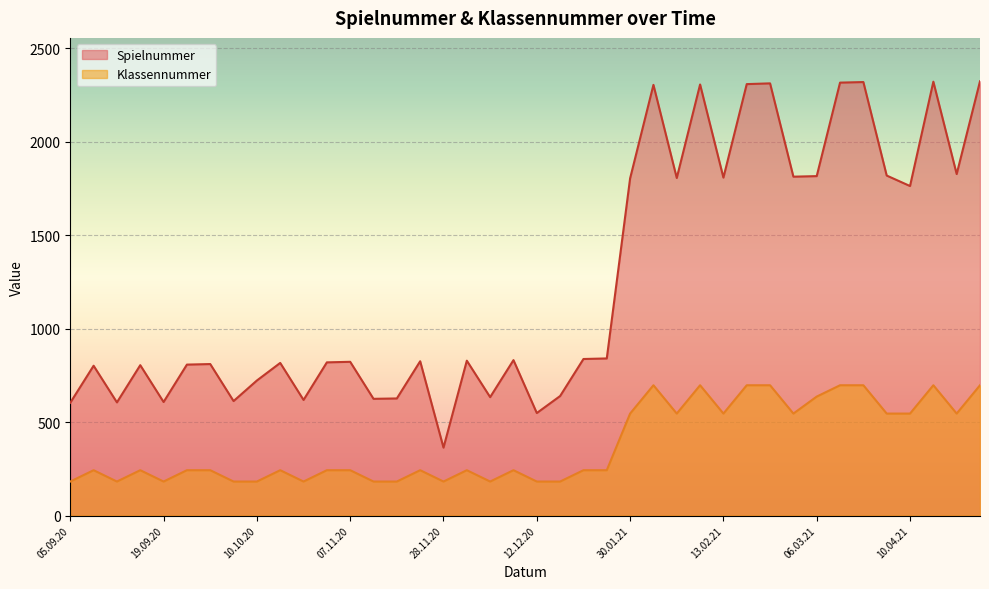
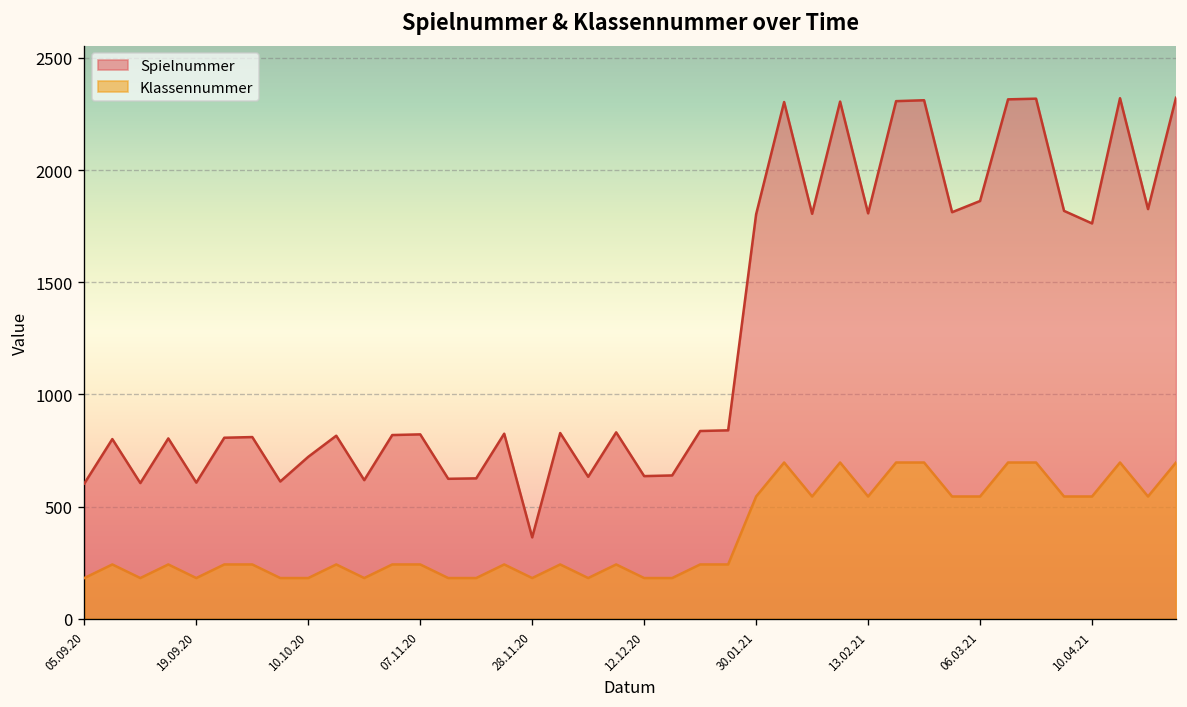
Spielnummer, 12.12.20: 550 -> 640
Spielnummer, 06.03.21: 1820 -> 1860
Klassennummer, 06.03.21: 640 -> 550
